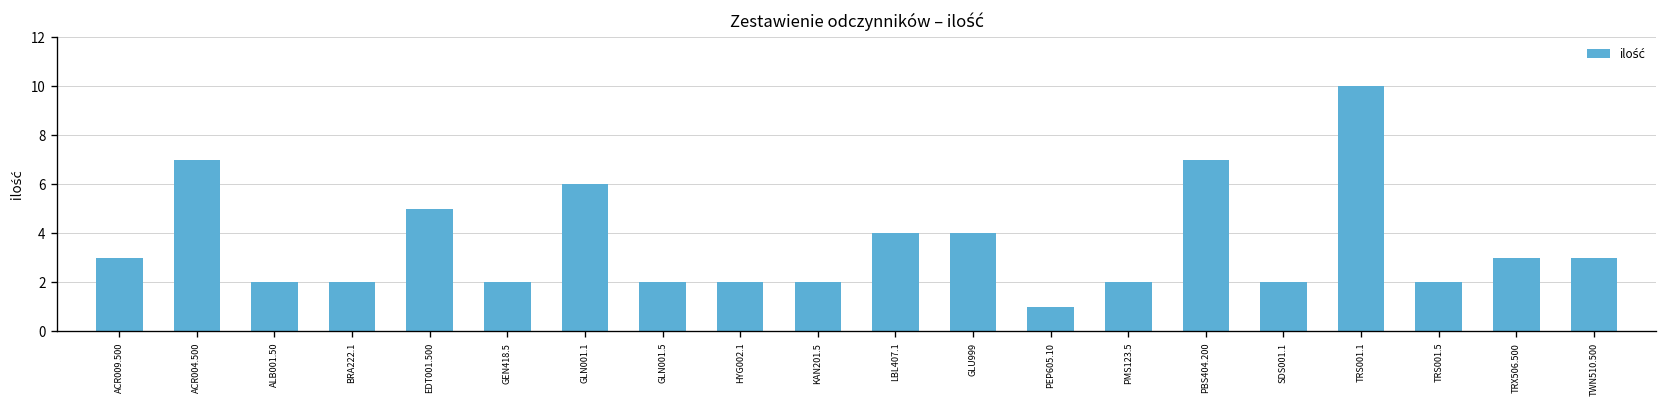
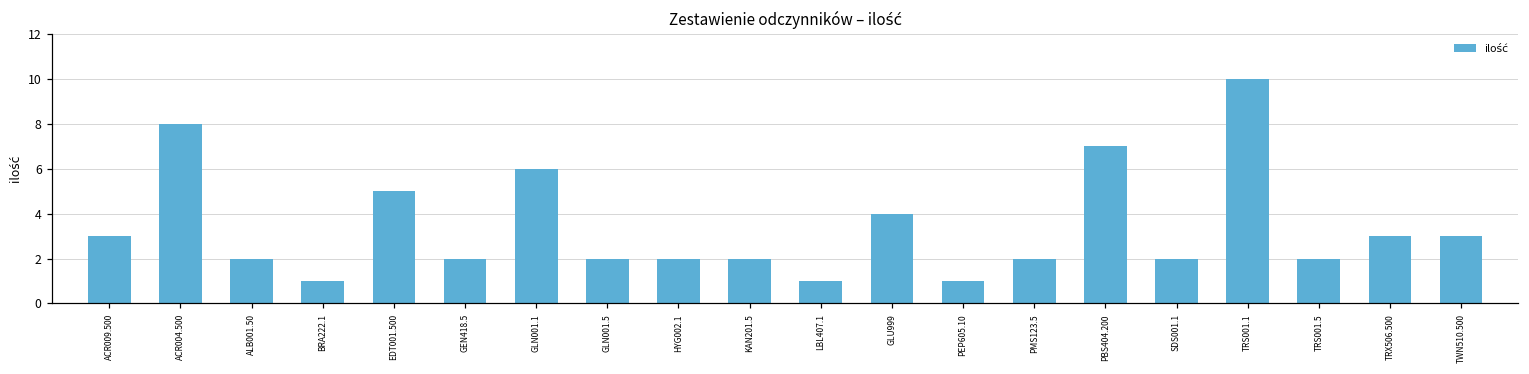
ACR004.500: 7 -> 8
BRA222.1: 2 -> 1
LBL407.1: 4 -> 1
